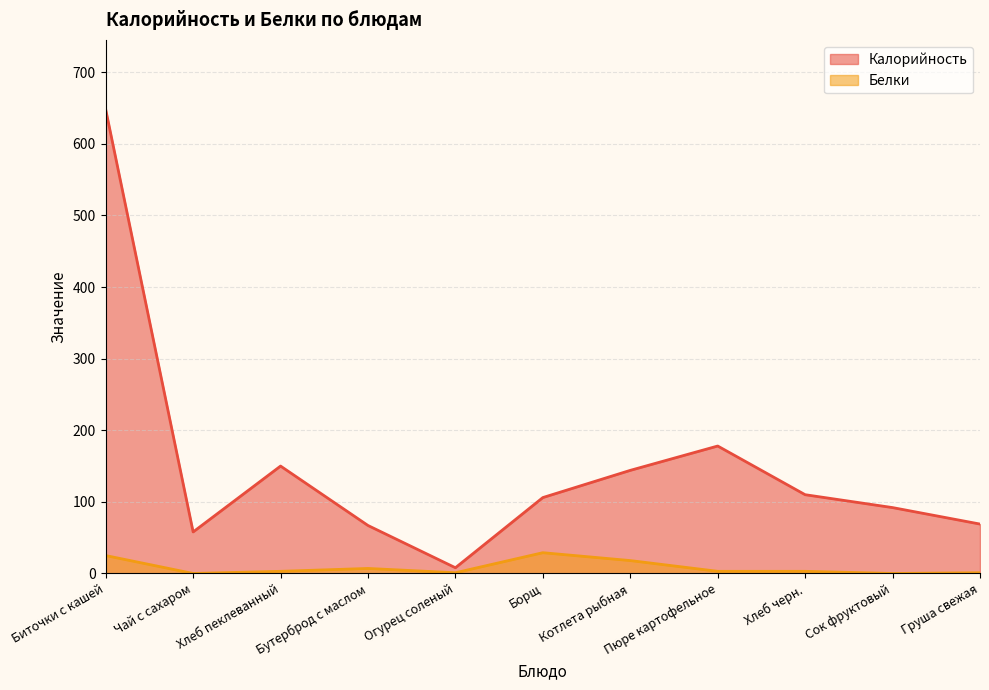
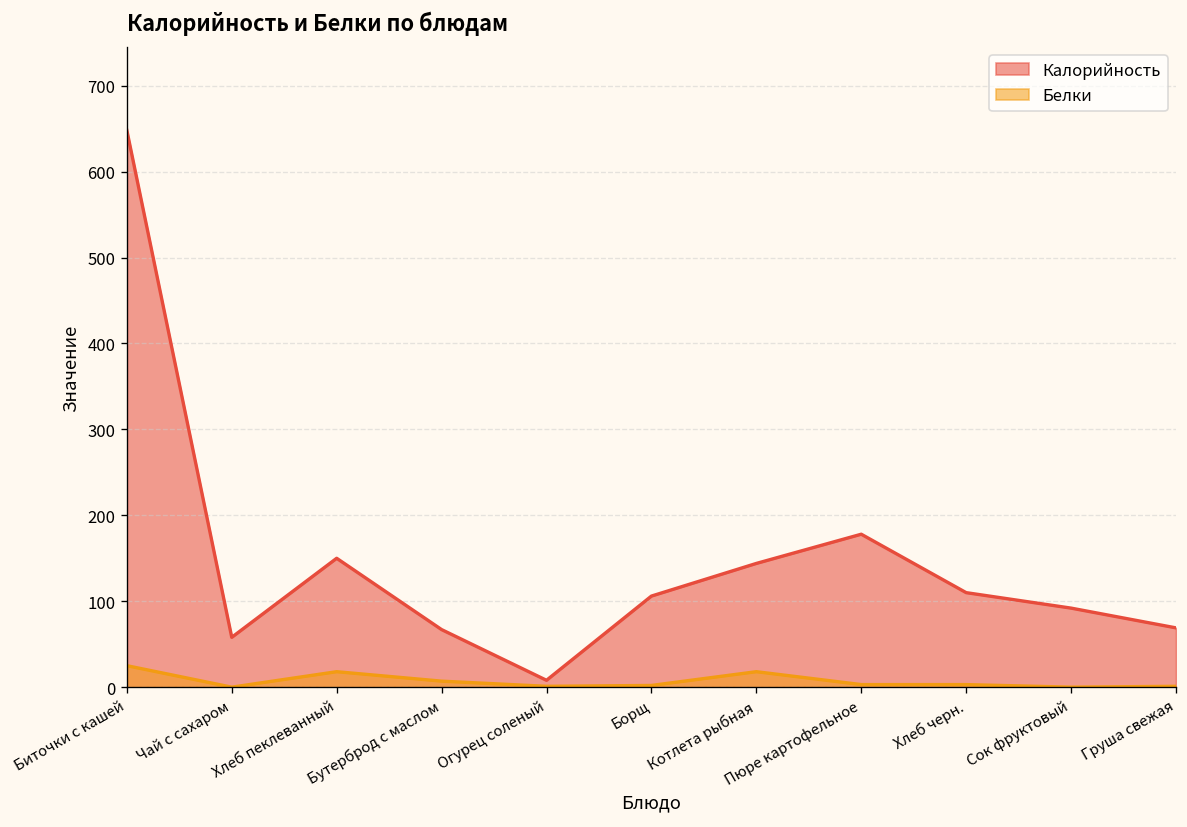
Белки, Хлеб пеклеванный: 0 -> 20
Белки, Борщ: 30 -> 0
